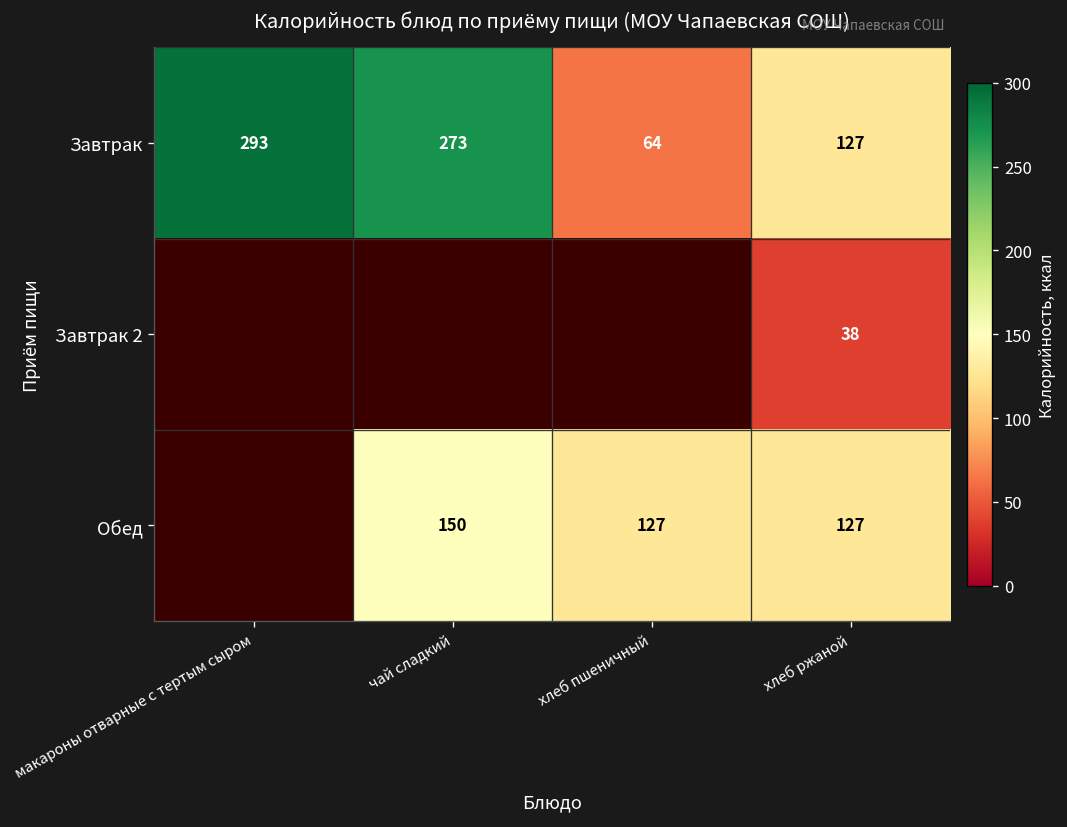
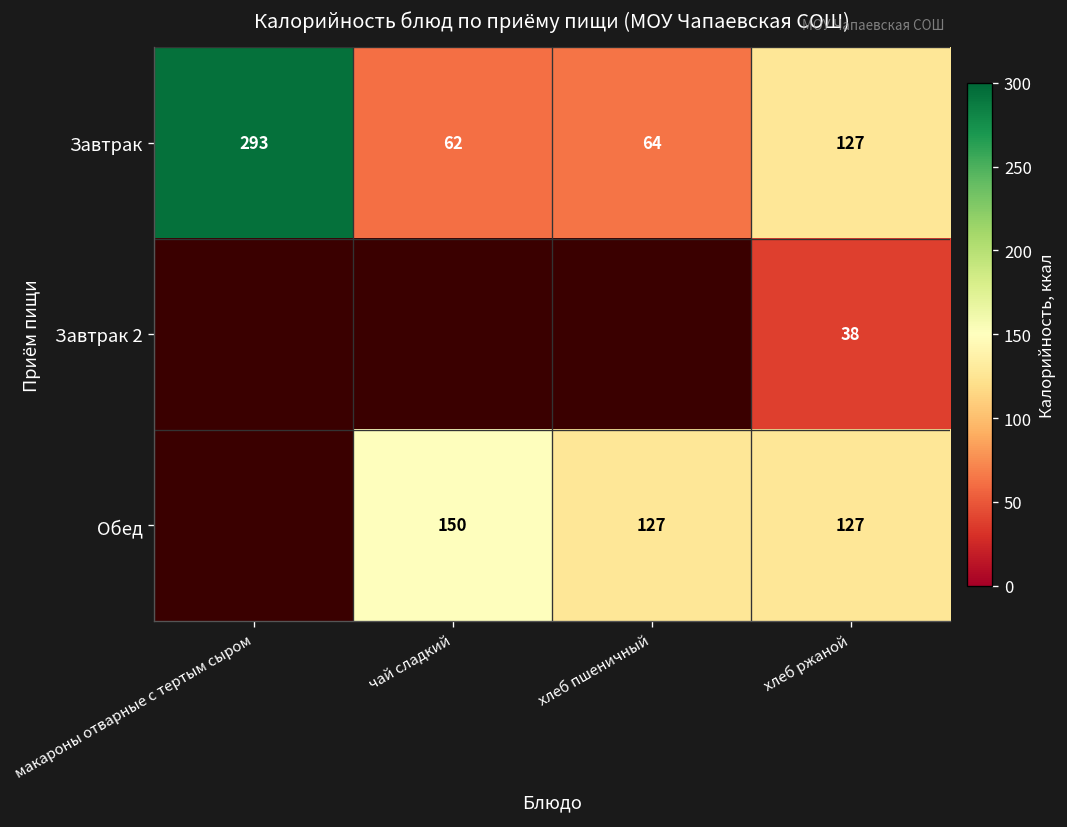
Завтрак, чай сладкий: 273 -> 62
